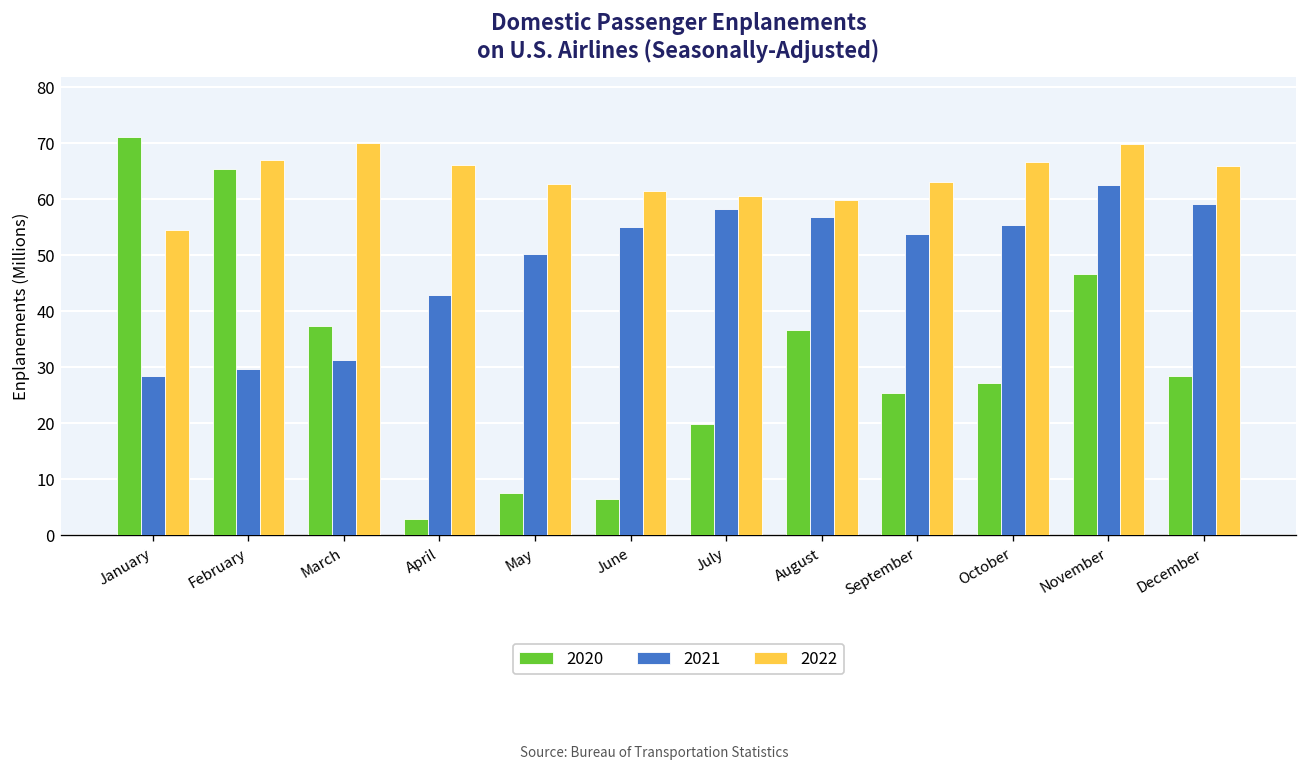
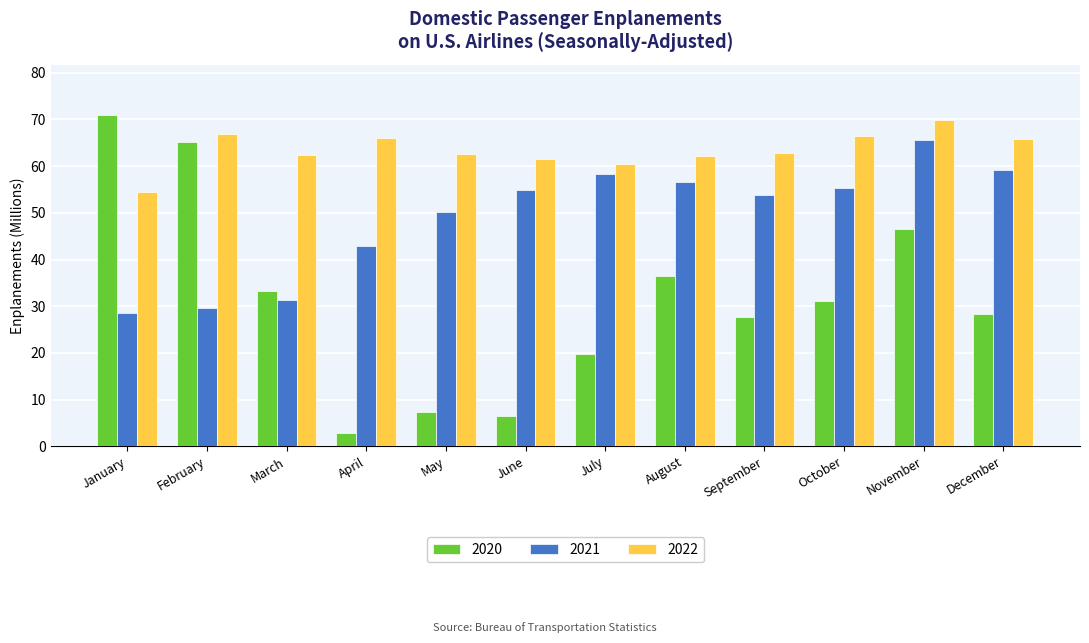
2020, March: 37 -> 33
2022, March: 70 -> 62
2022, August: 60 -> 62
2020, September: 25 -> 28
2020, October: 27 -> 31
2021, November: 63 -> 66
